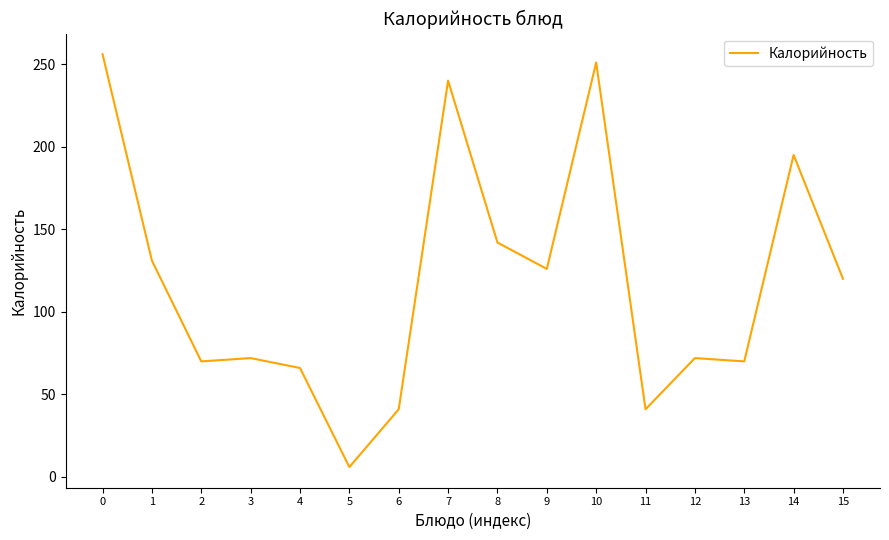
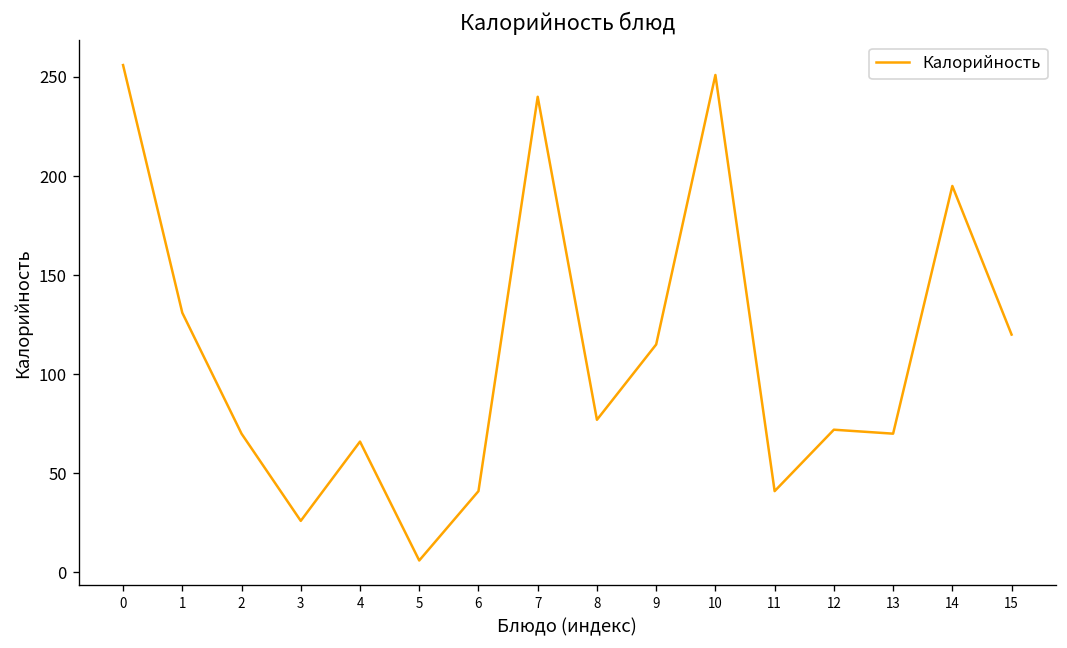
3: 72 -> 26
8: 142 -> 77
9: 126 -> 115
